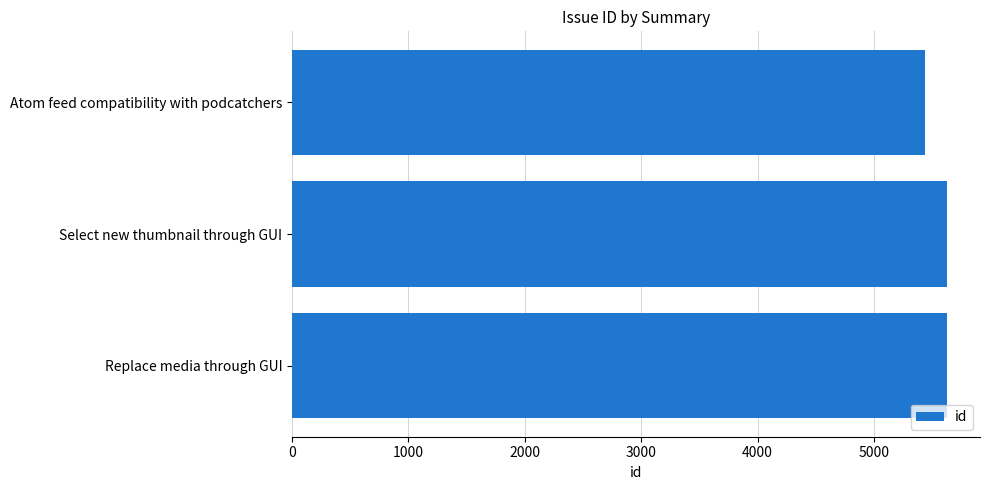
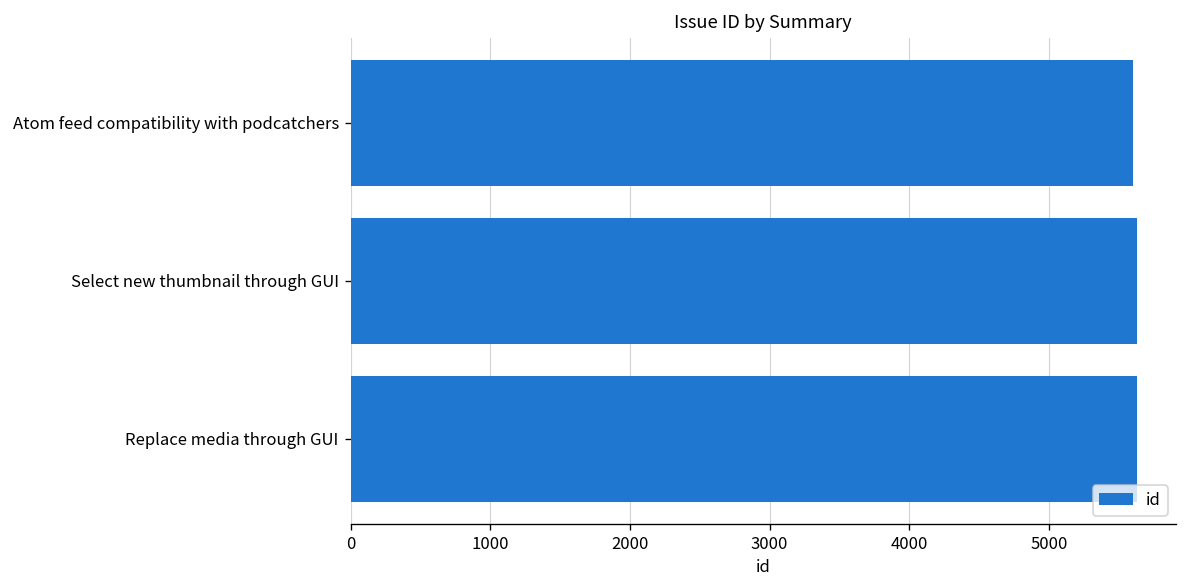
Atom feed compatibility with podcatchers: 5440 -> 5610
